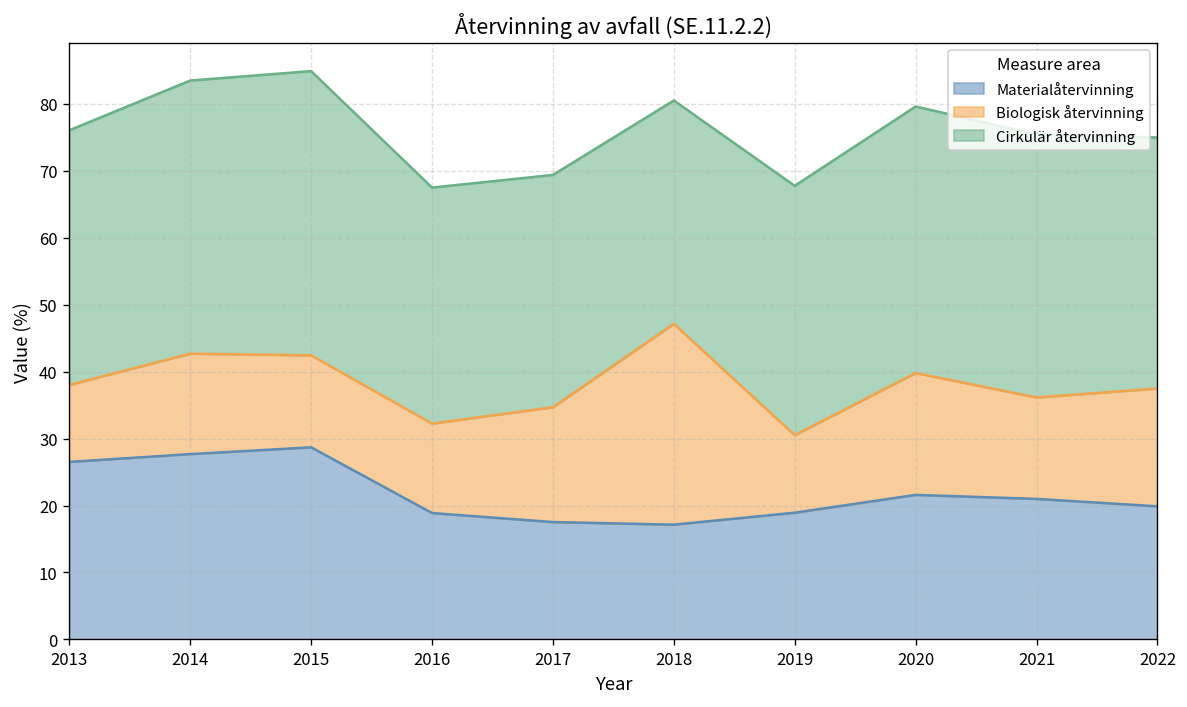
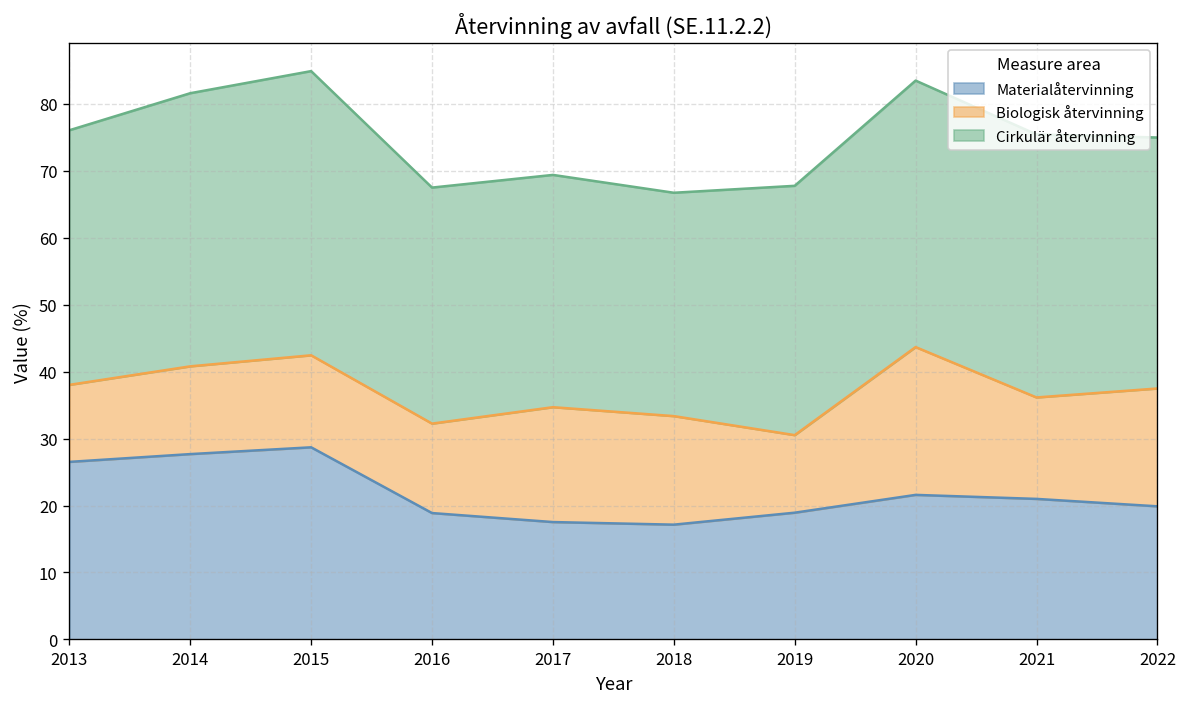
Biologisk återvinning, 2014: 15 -> 13
Biologisk återvinning, 2018: 30 -> 16
Biologisk återvinning, 2020: 18 -> 22
